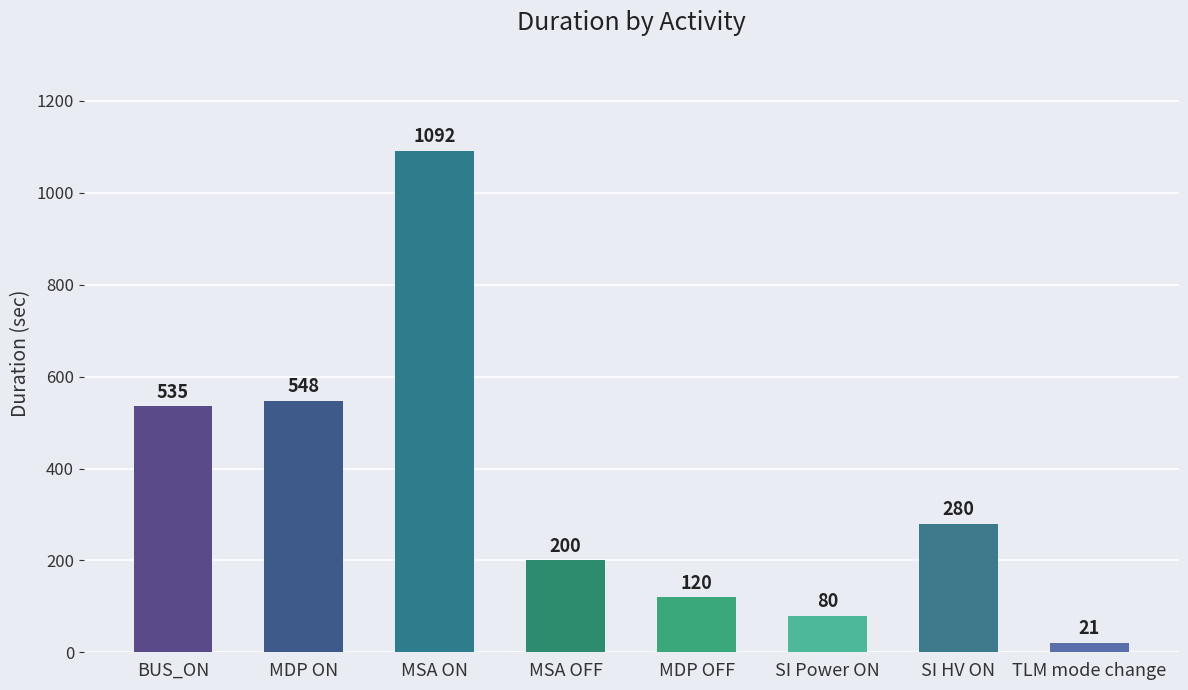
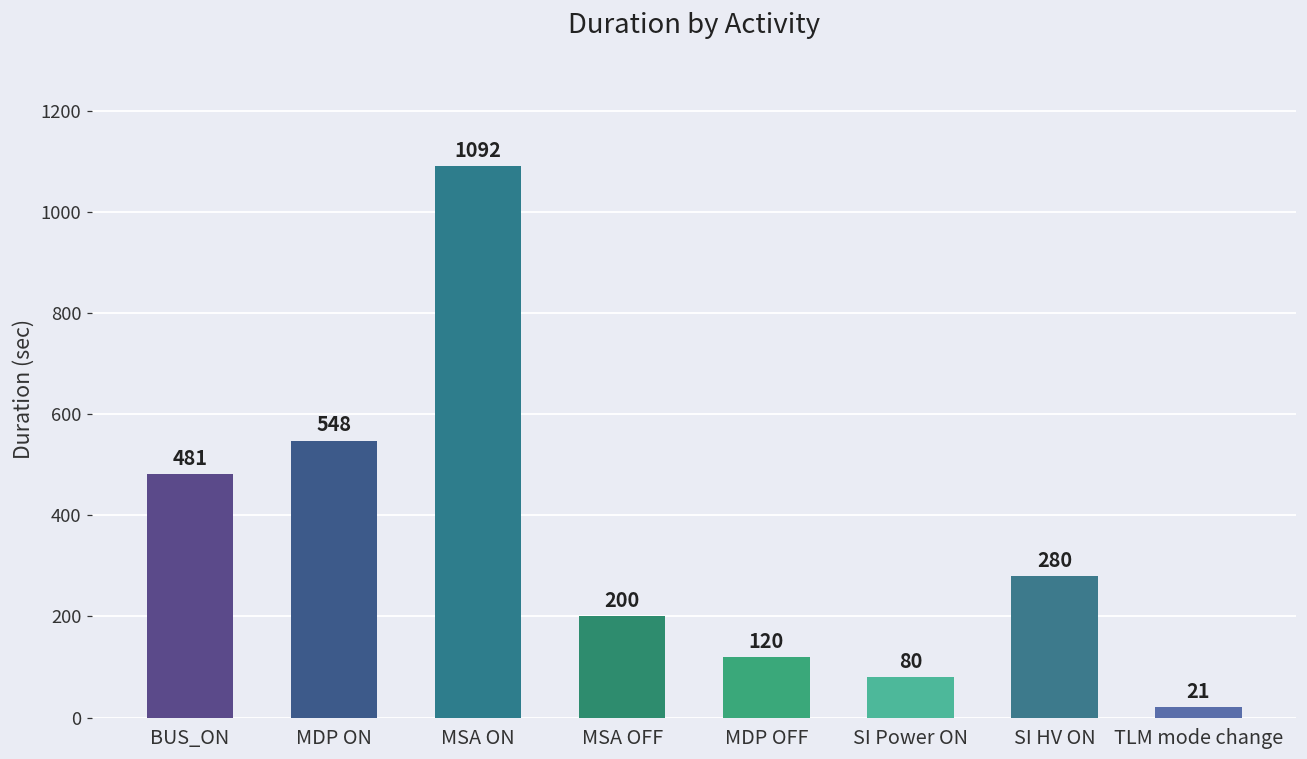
BUS_ON: 535 -> 481
